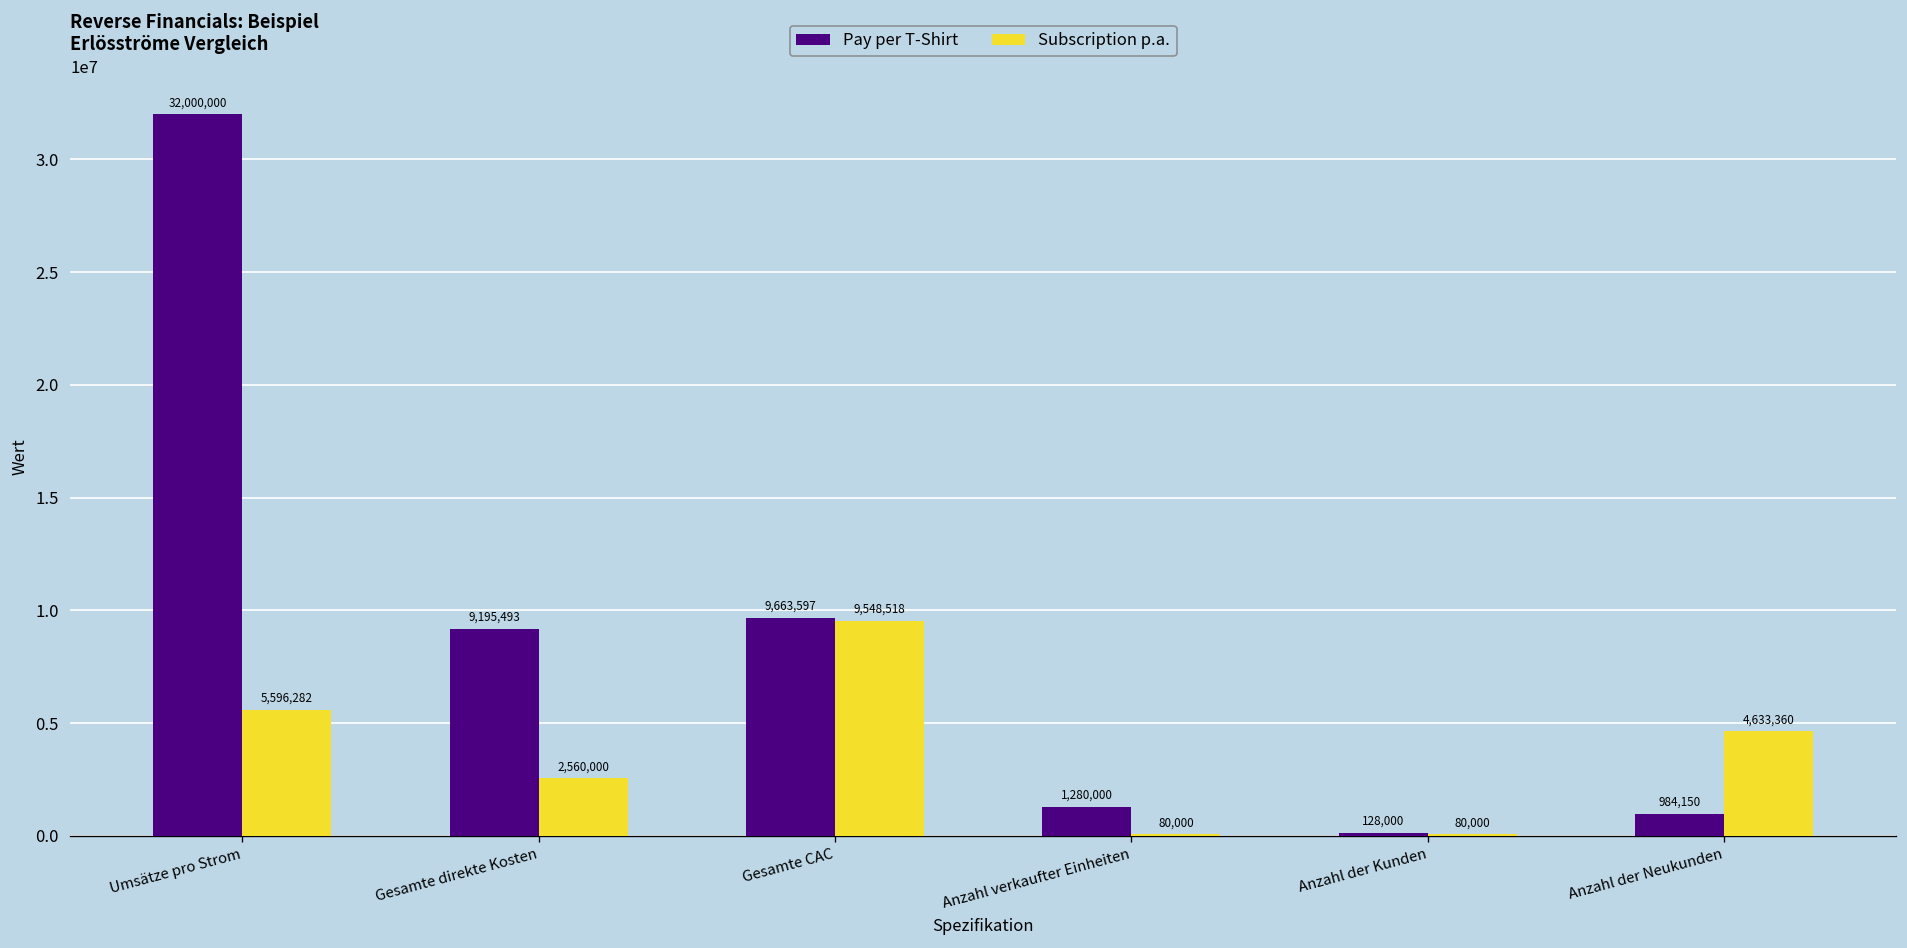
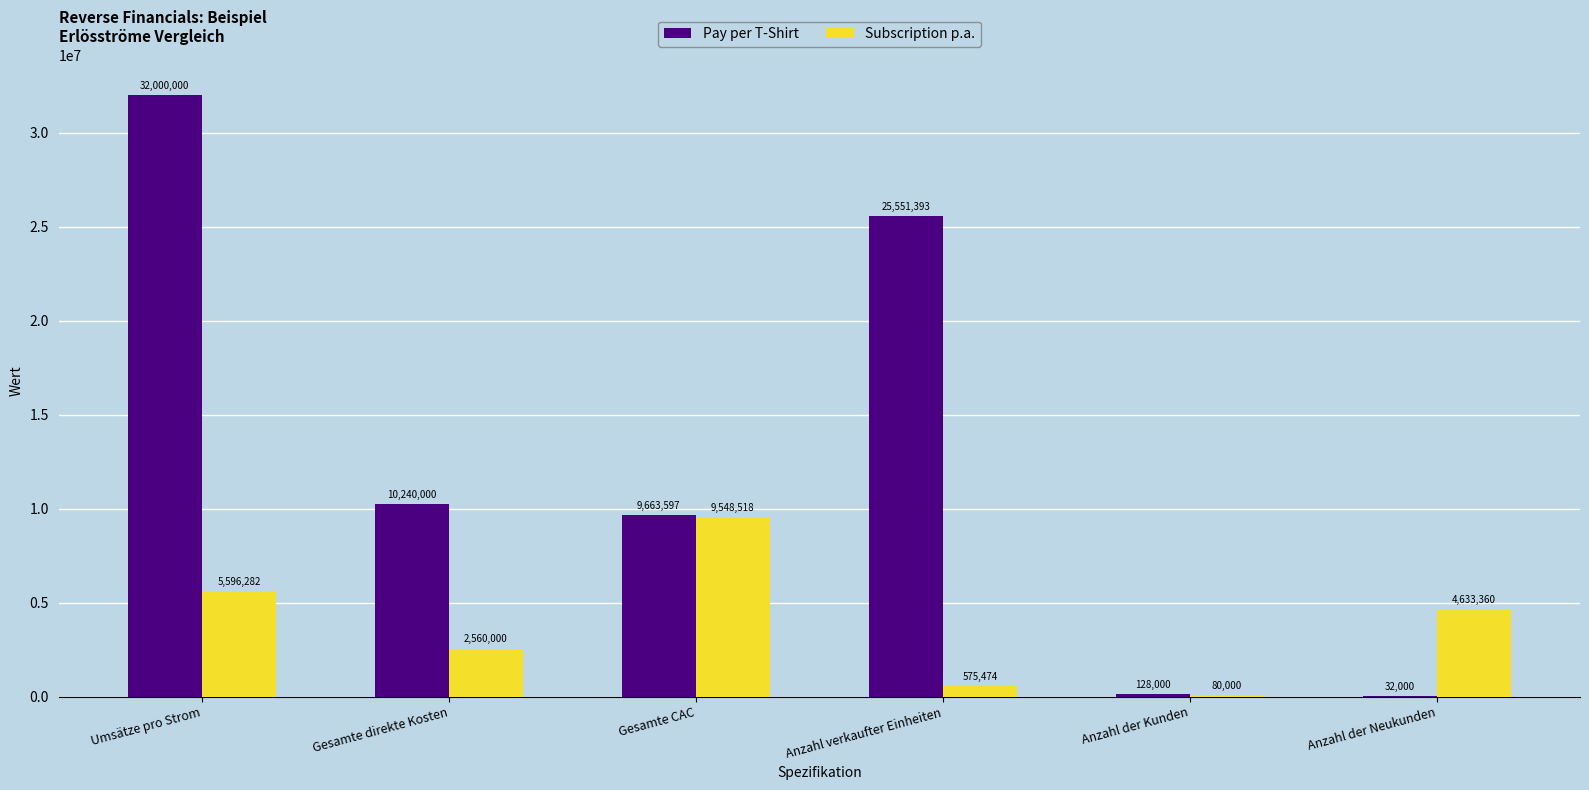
Pay per T-Shirt, Gesamte direkte Kosten: 9,195,493 -> 10,240,000
Pay per T-Shirt, Anzahl verkaufter Einheiten: 1,280,000 -> 25,551,393
Subscription p.a., Anzahl verkaufter Einheiten: 80,000 -> 575,474
Pay per T-Shirt, Anzahl der Neukunden: 984,150 -> 32,000
